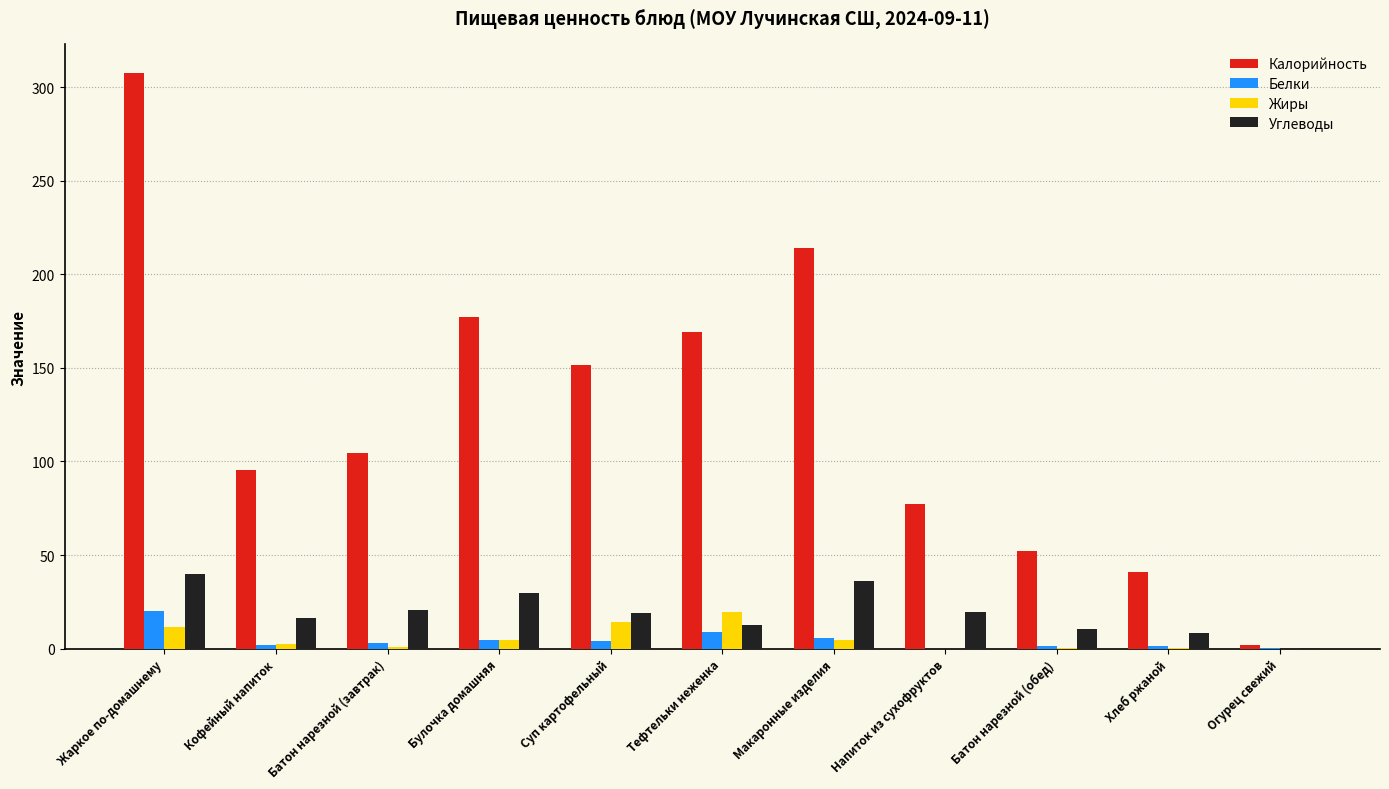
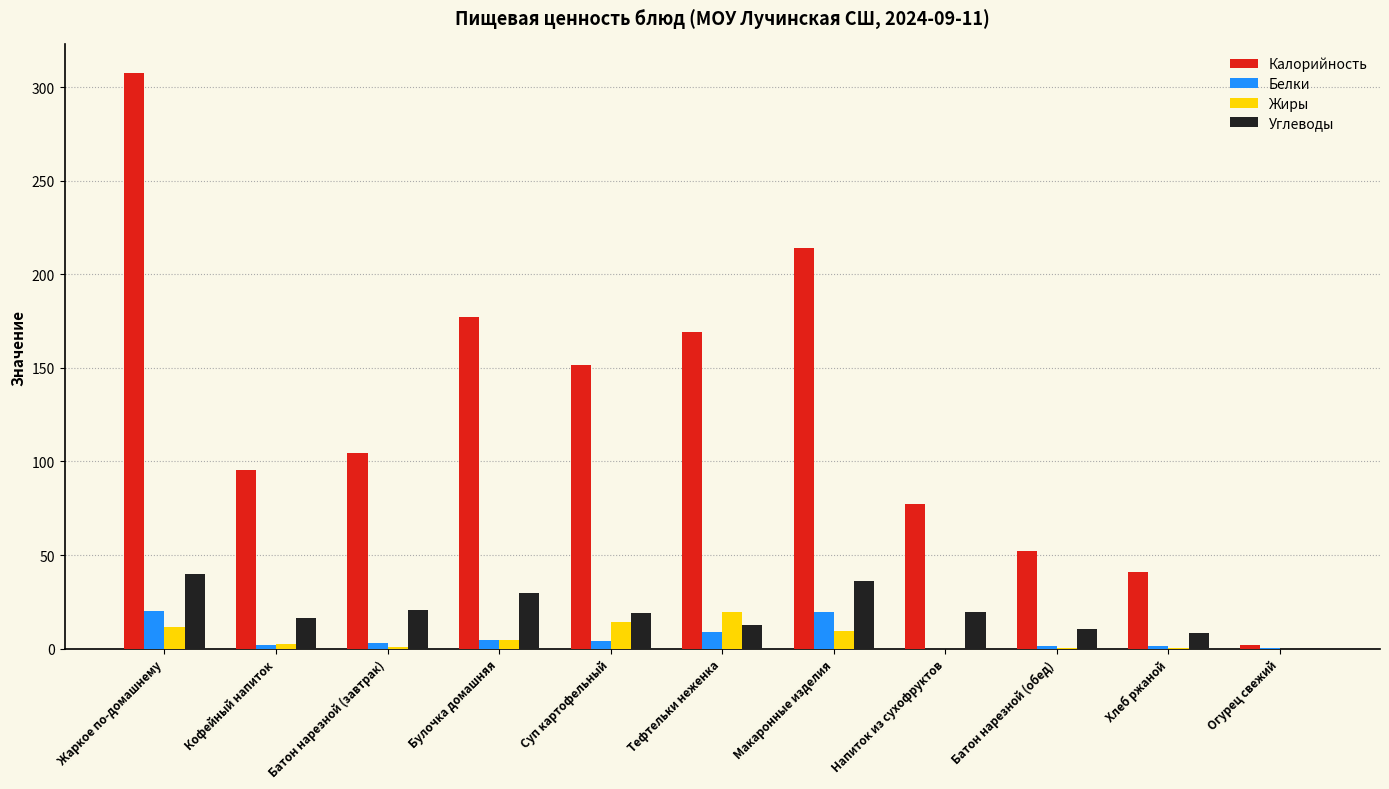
Белки, Макаронные изделия: 6 -> 20
Жиры, Макаронные изделия: 5 -> 10
